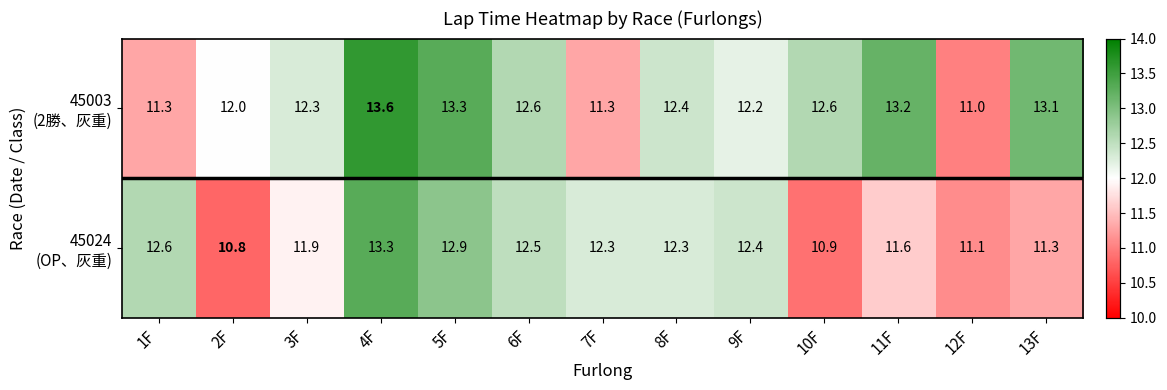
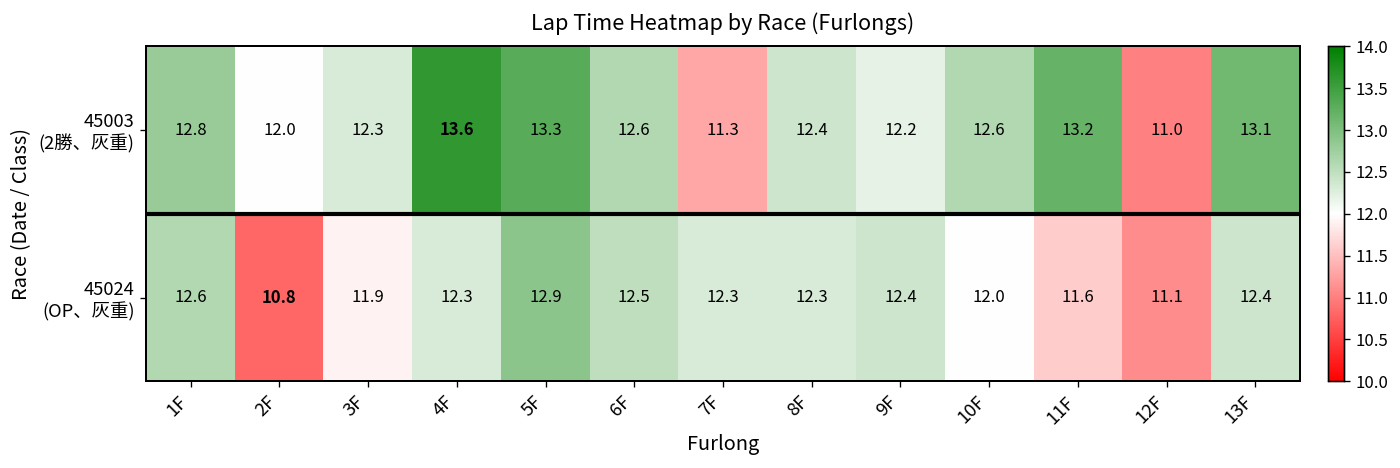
45003 (2勝、灰重), 1F: 11.3 -> 12.8
45024 (OP、灰重), 4F: 13.3 -> 12.3
45024 (OP、灰重), 10F: 10.9 -> 12.0
45024 (OP、灰重), 13F: 11.3 -> 12.4
